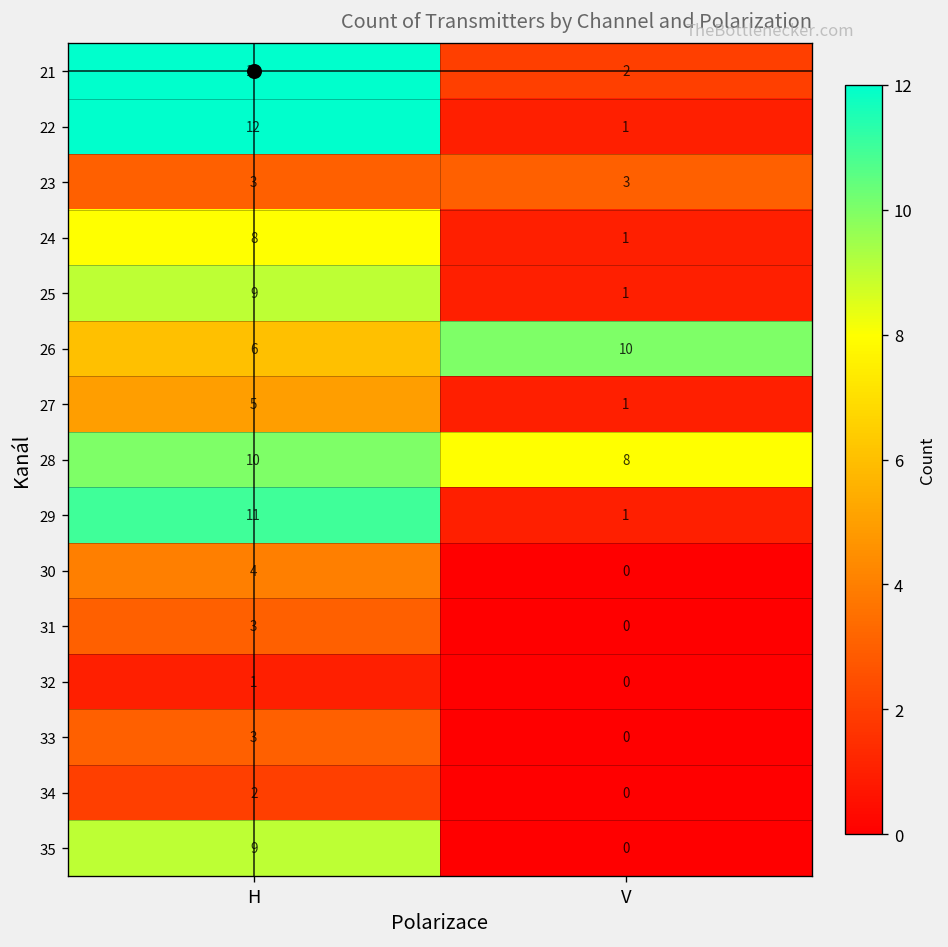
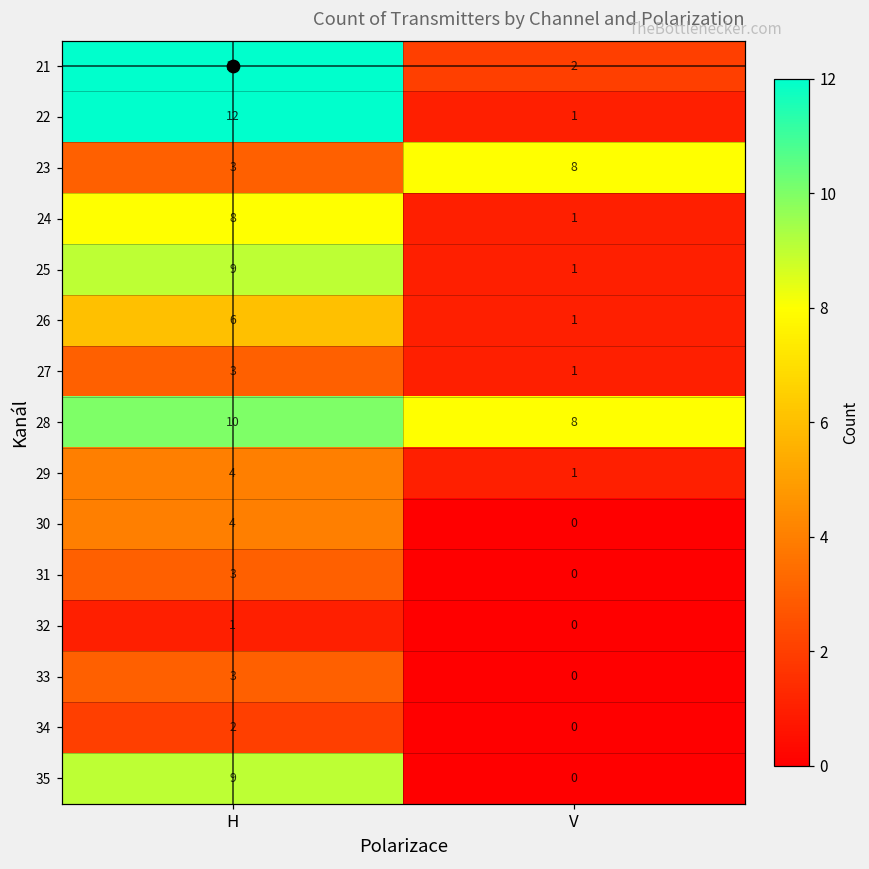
23, V: 3 -> 8
26, V: 10 -> 1
27, H: 5 -> 3
29, H: 11 -> 4
